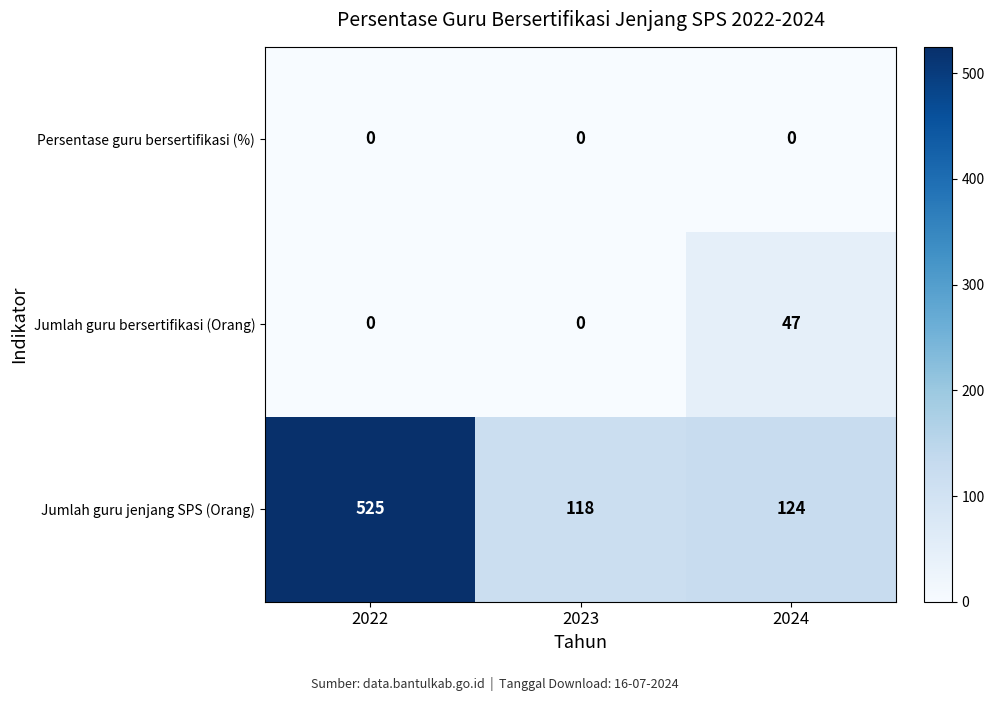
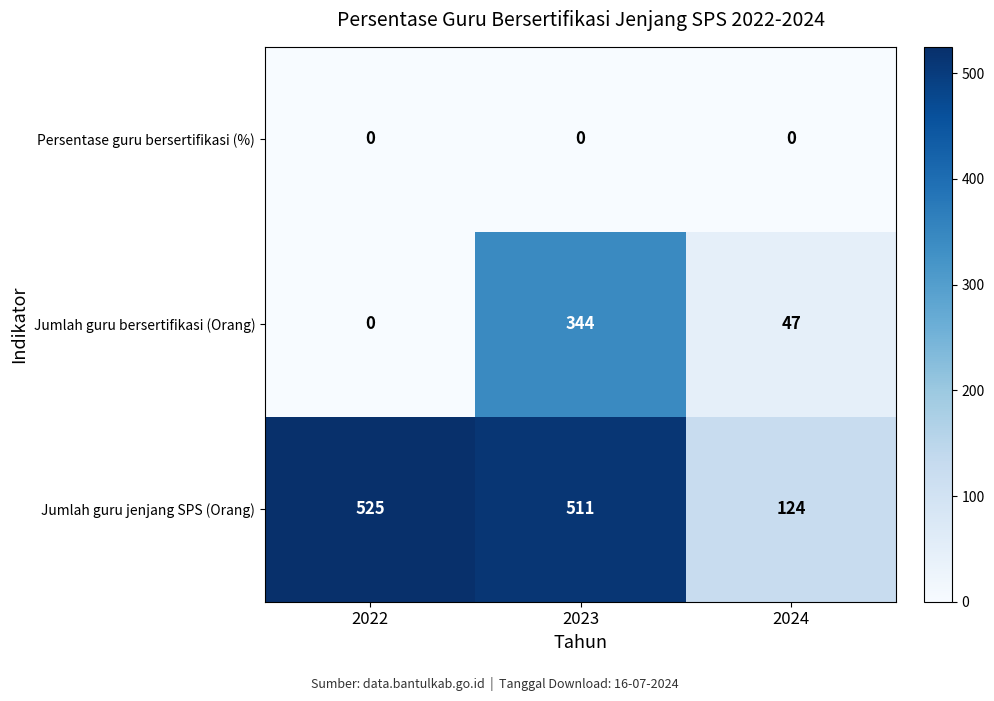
Jumlah guru bersertifikasi (Orang), 2023: 0 -> 344
Jumlah guru jenjang SPS (Orang), 2023: 118 -> 511
